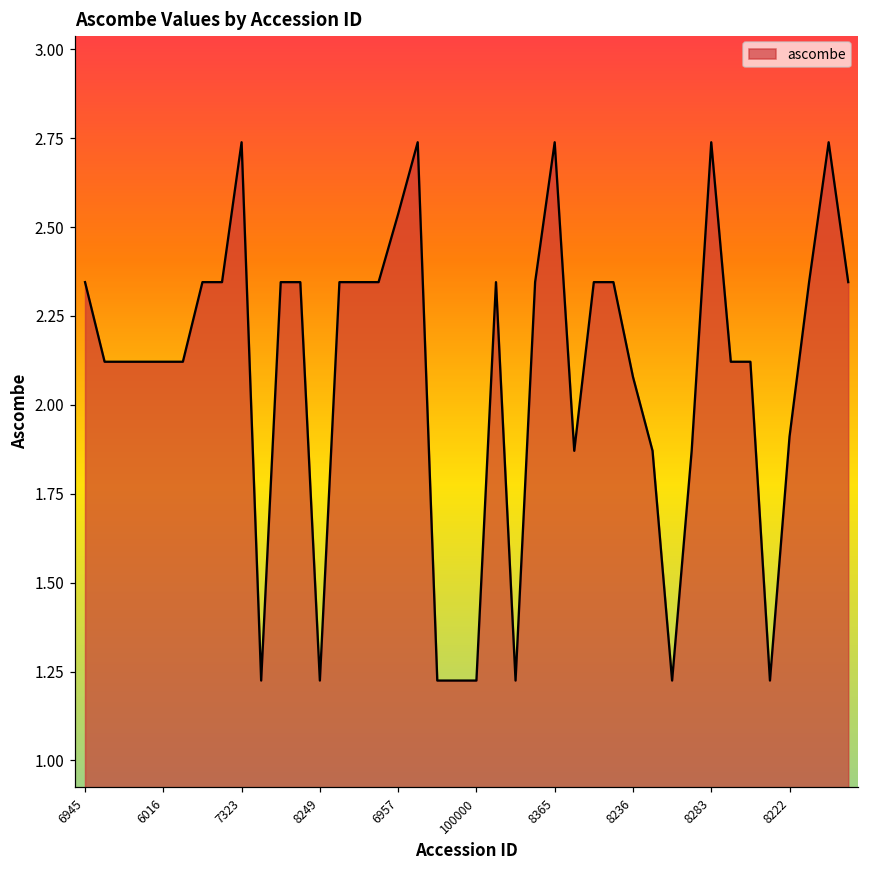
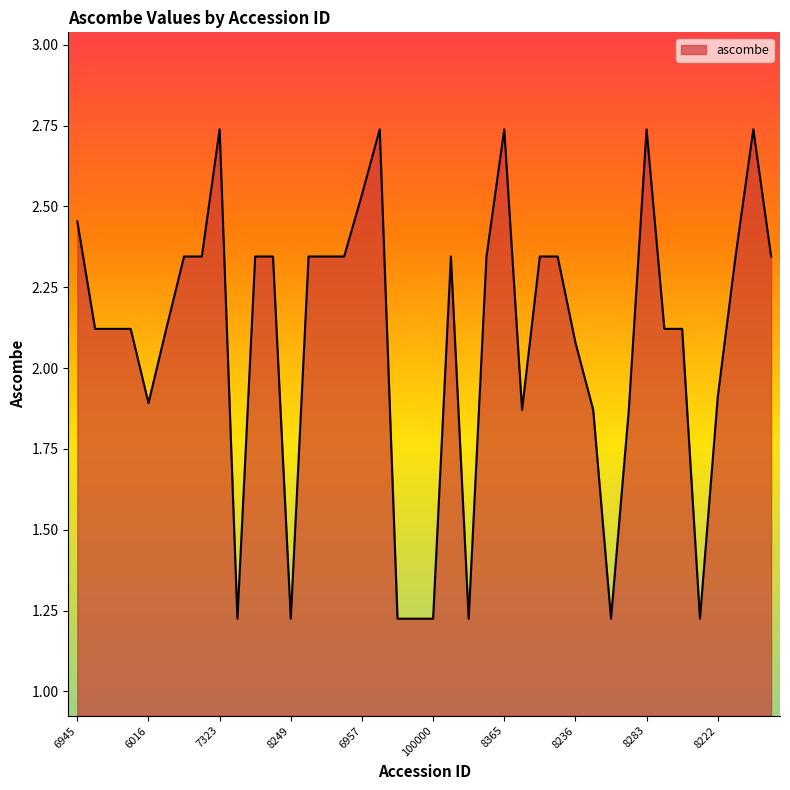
6945: 2.35 -> 2.45
6016: 2.12 -> 1.89
